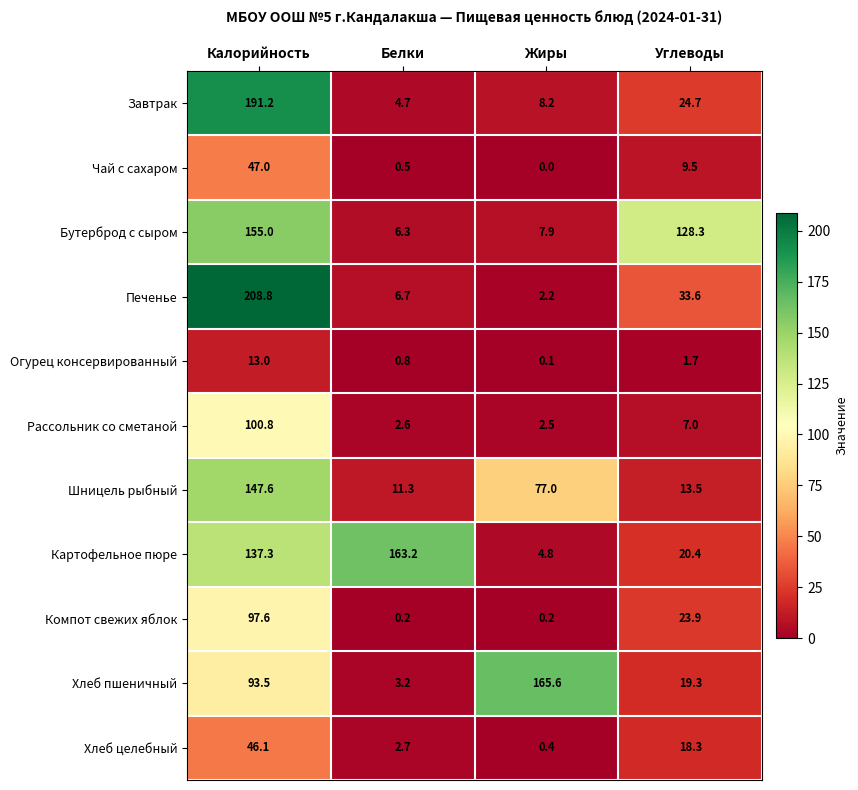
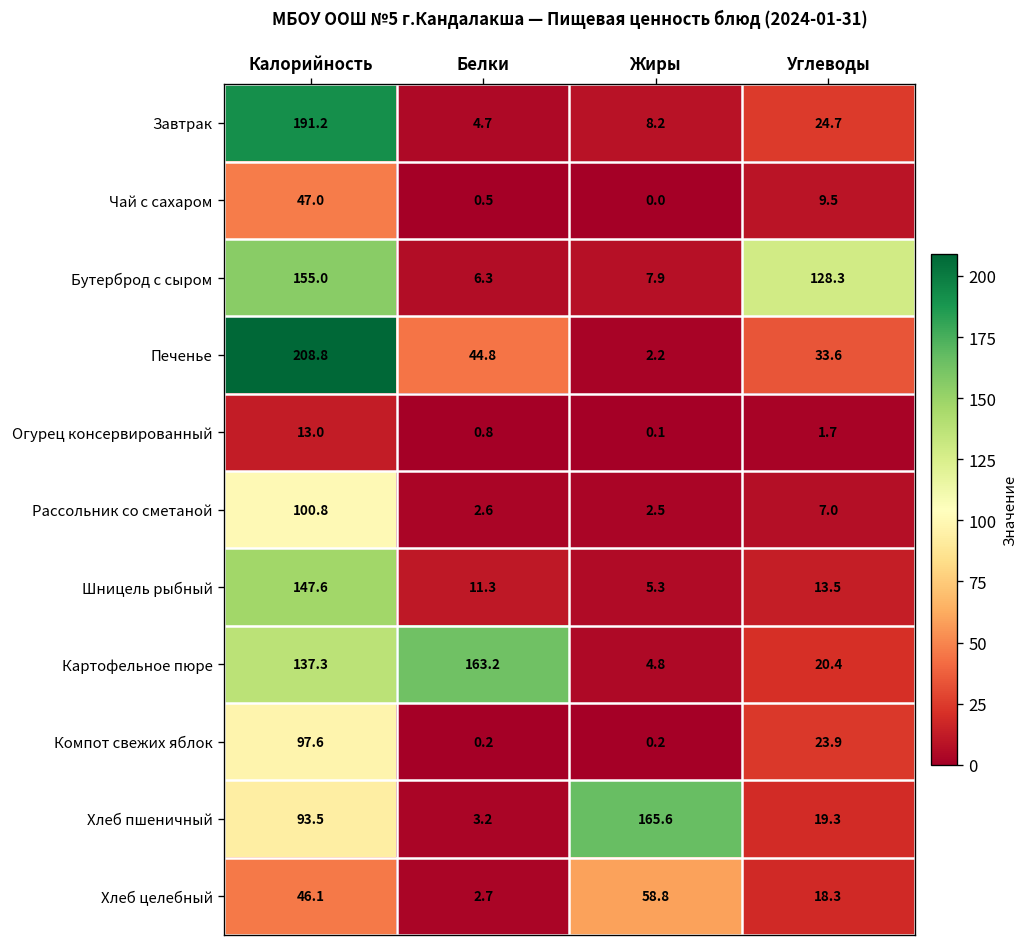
Печенье, Белки: 6.7 -> 44.8
Шницель рыбный, Жиры: 77.0 -> 5.3
Хлеб целебный, Жиры: 0.4 -> 58.8
